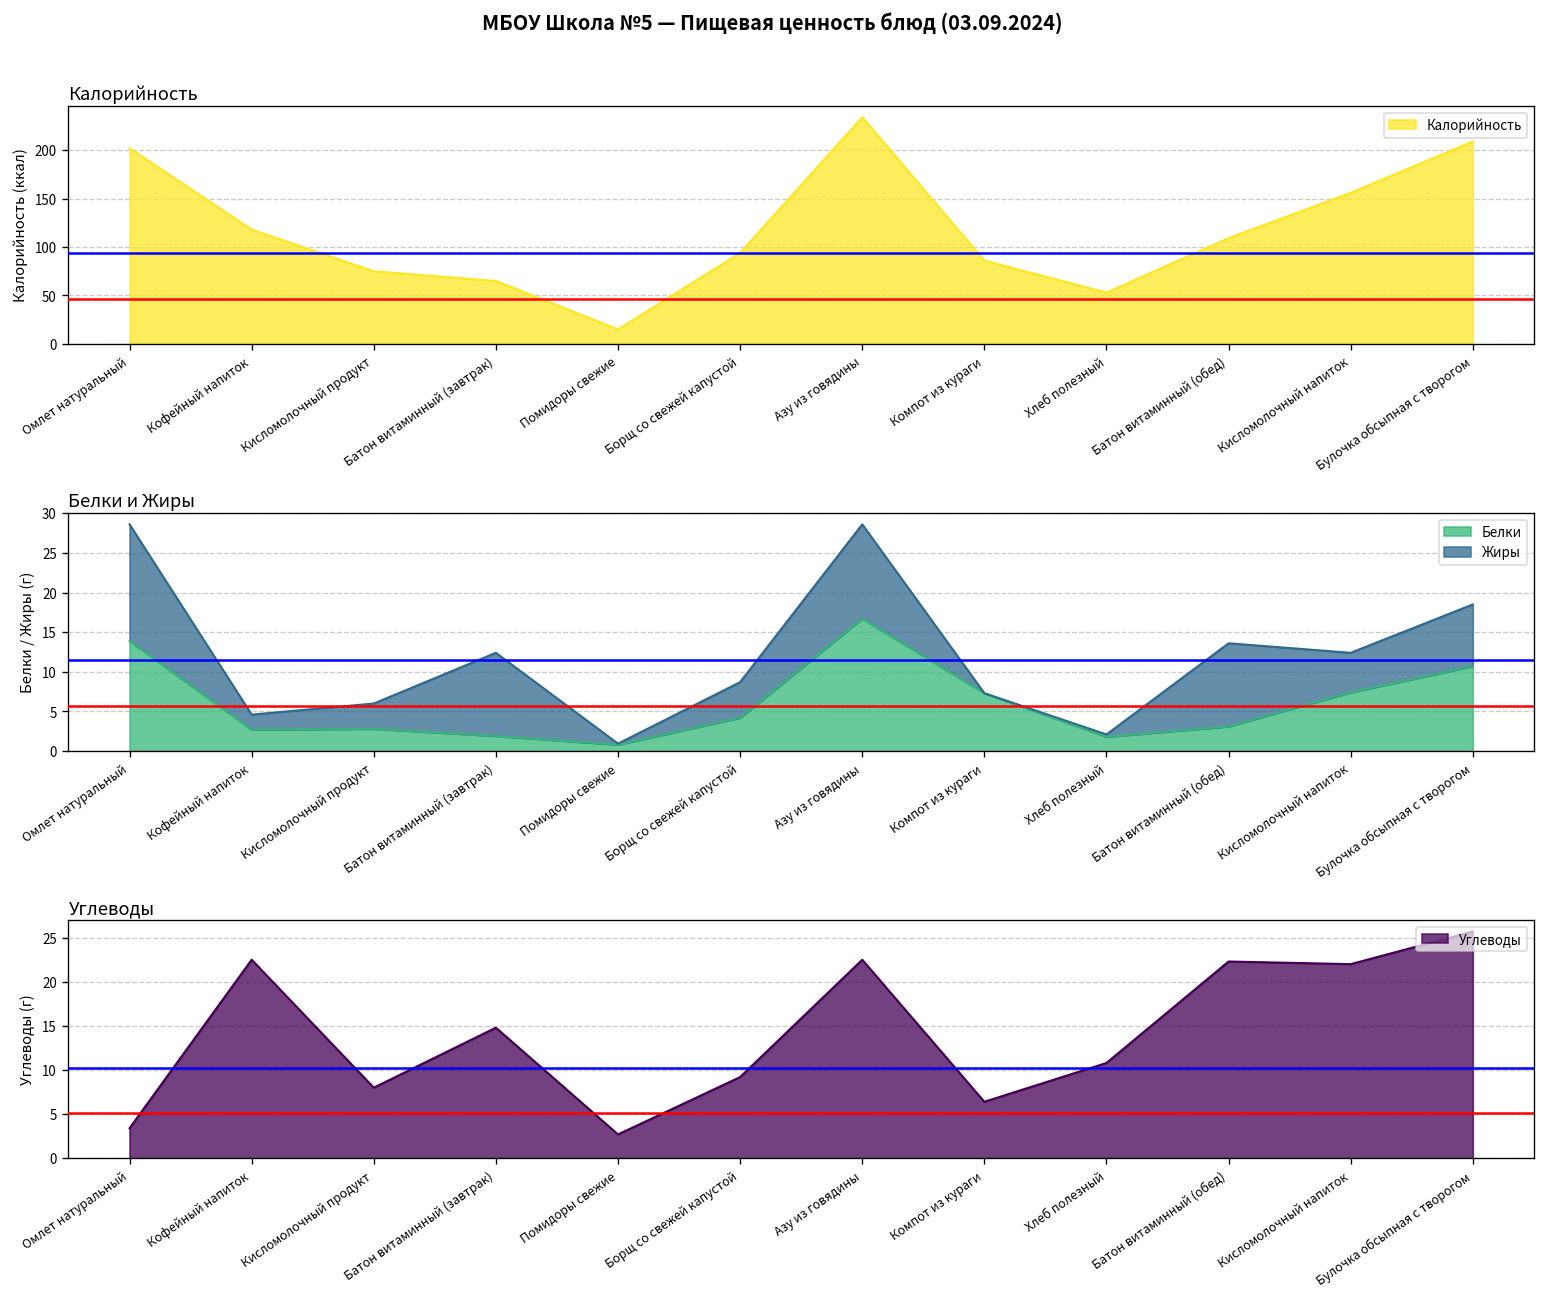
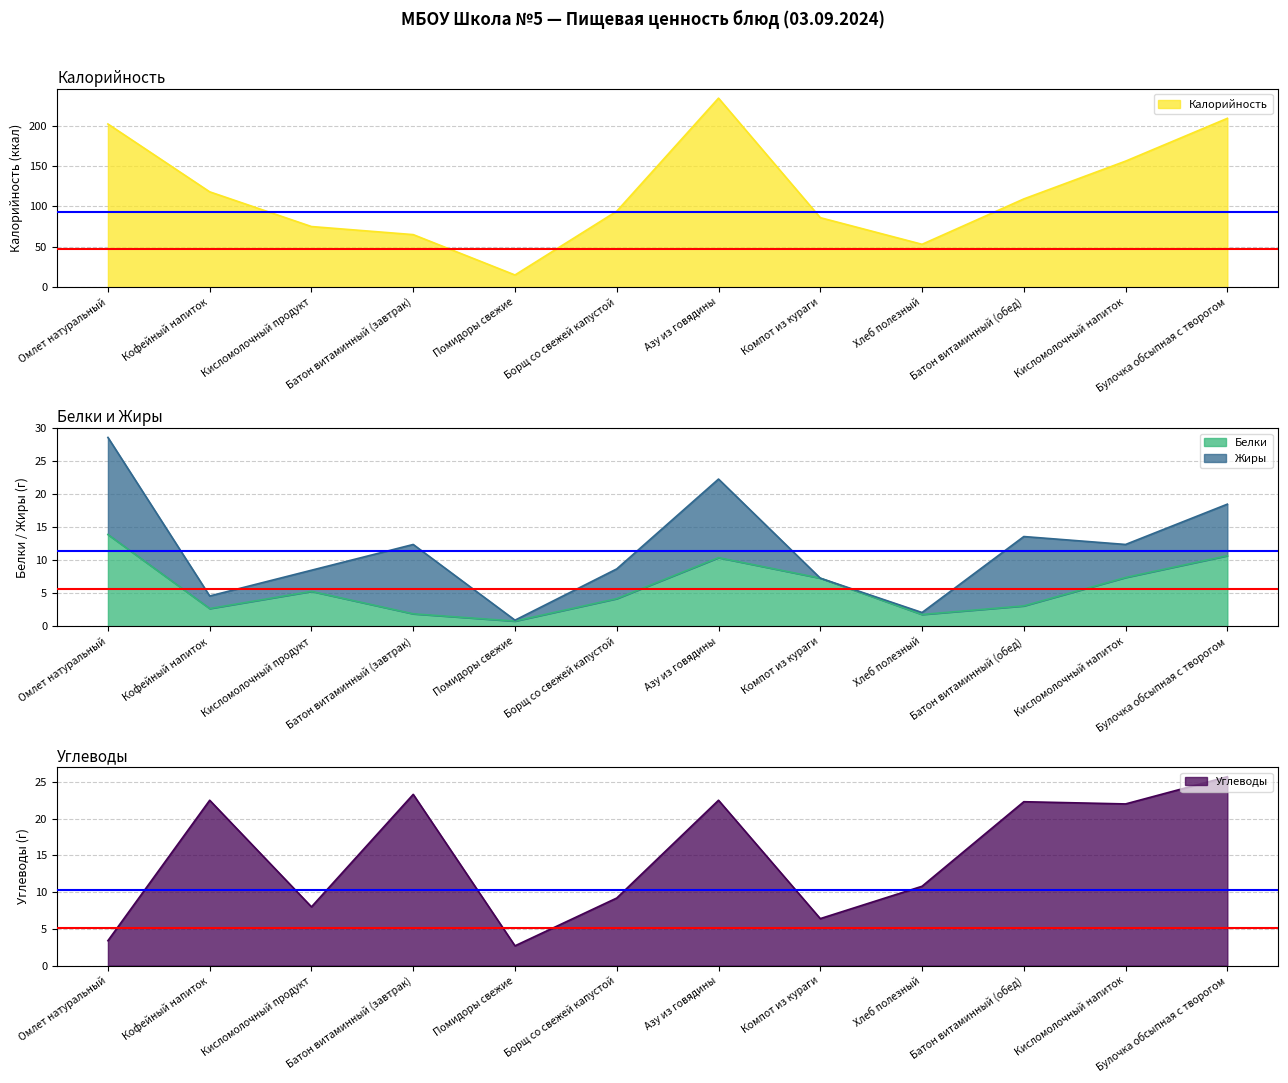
Белки и Жиры, Белки, Кисломолочный продукт: 3 -> 5
Белки и Жиры, Белки, Азу из говядины: 17 -> 10
Углеводы, Батон витаминный (завтрак): 15 -> 23
